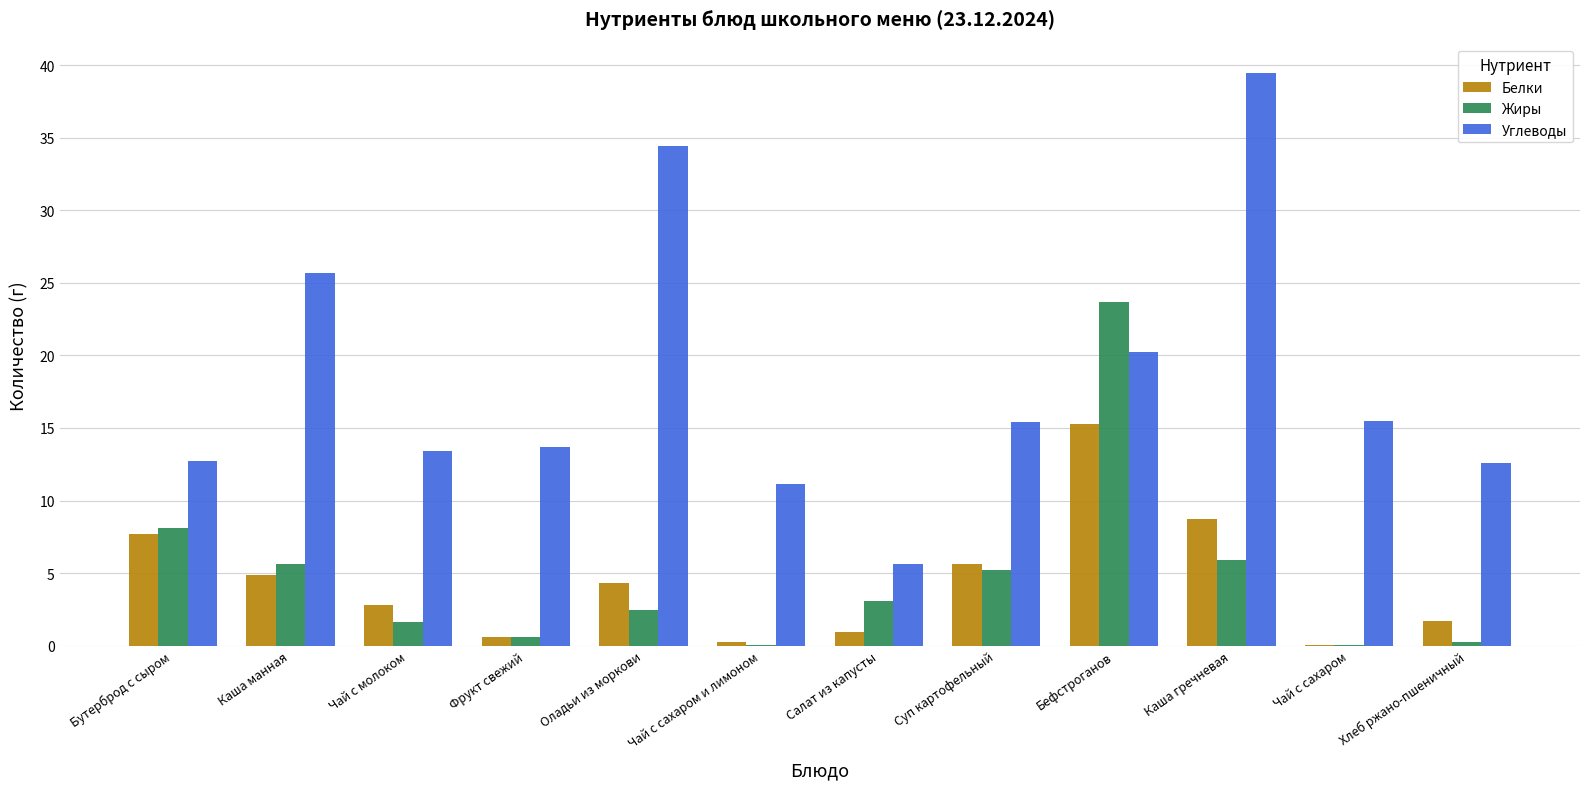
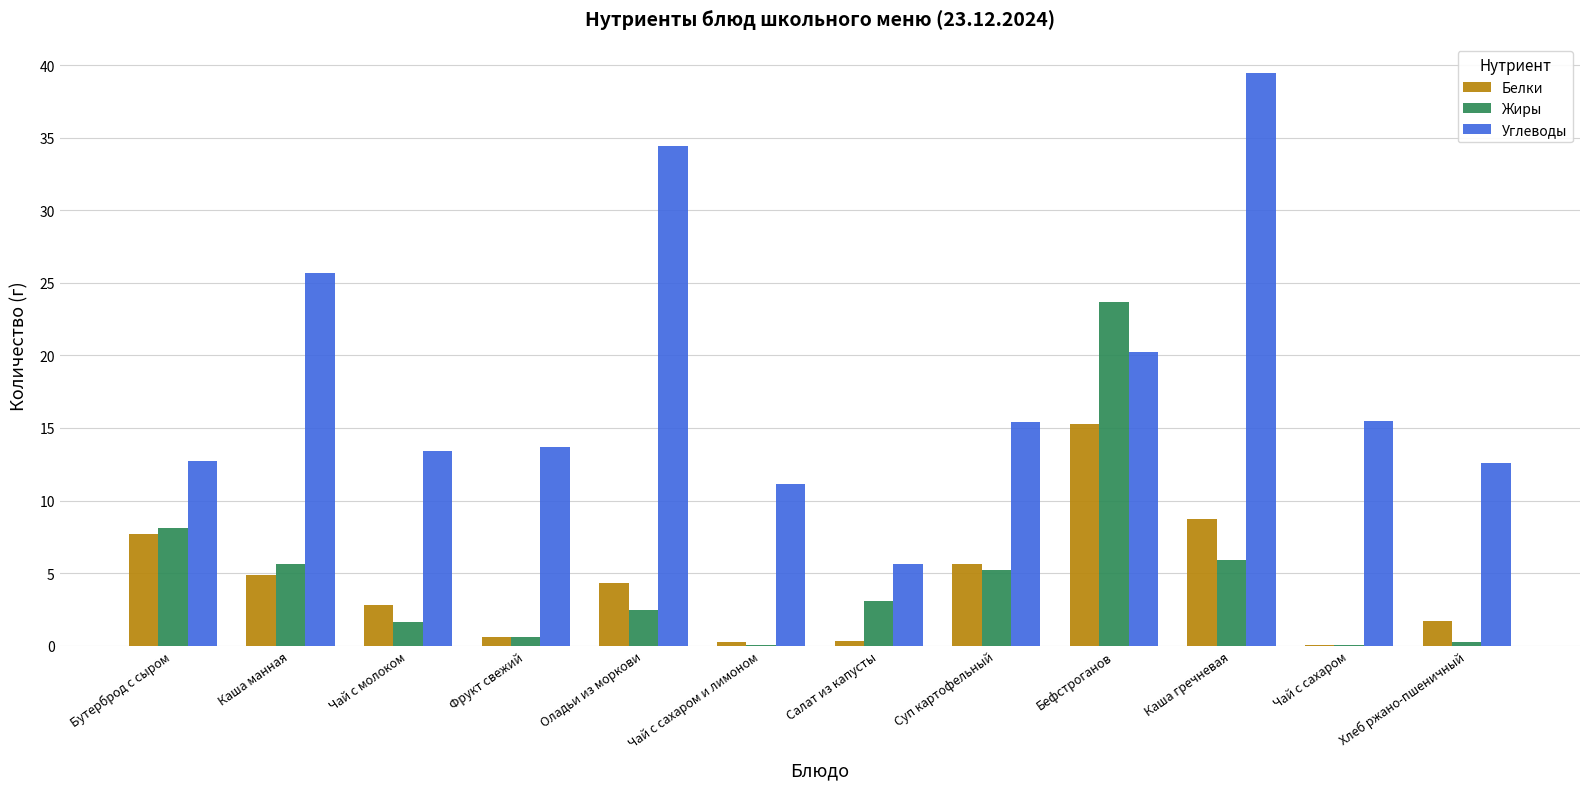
Белки, Салат из капусты: 0.9 -> 0.3
